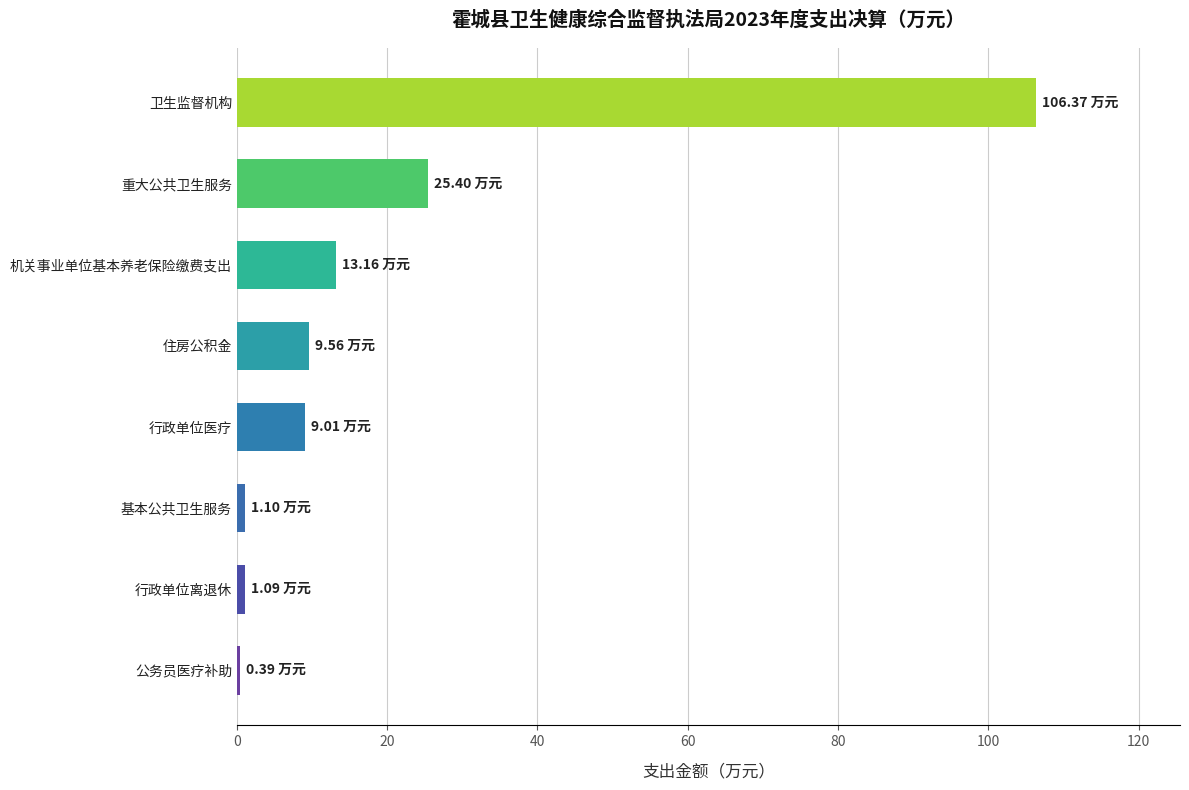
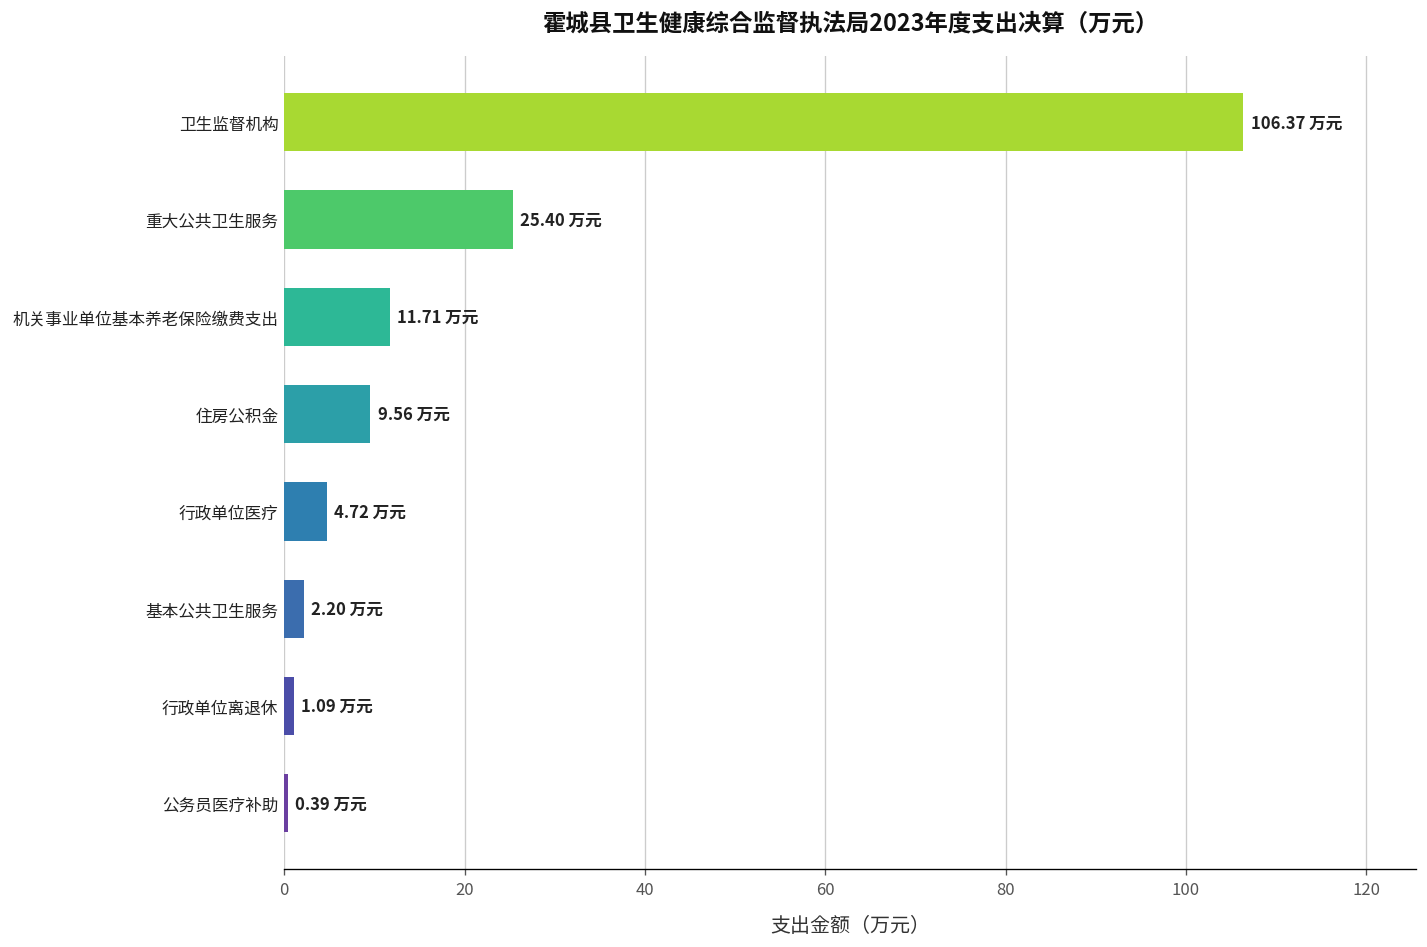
机关事业单位基本养老保险缴费支出: 13.16 -> 11.71
行政单位医疗: 9.01 -> 4.72
基本公共卫生服务: 1.10 -> 2.20
